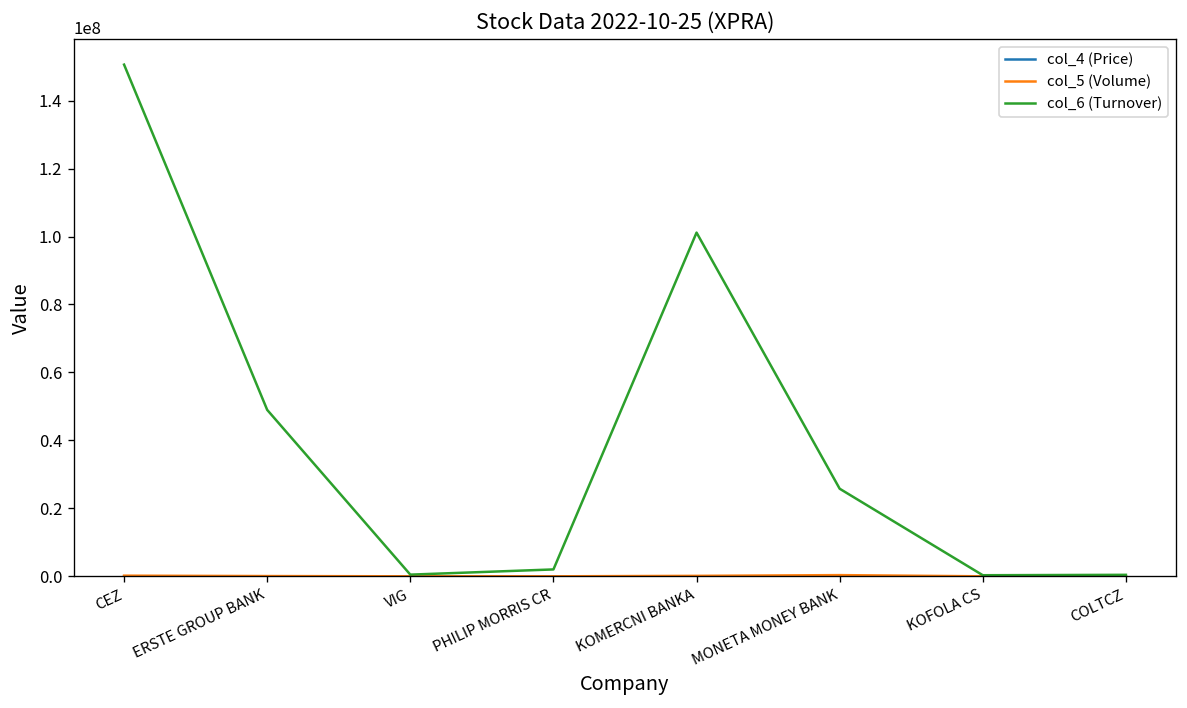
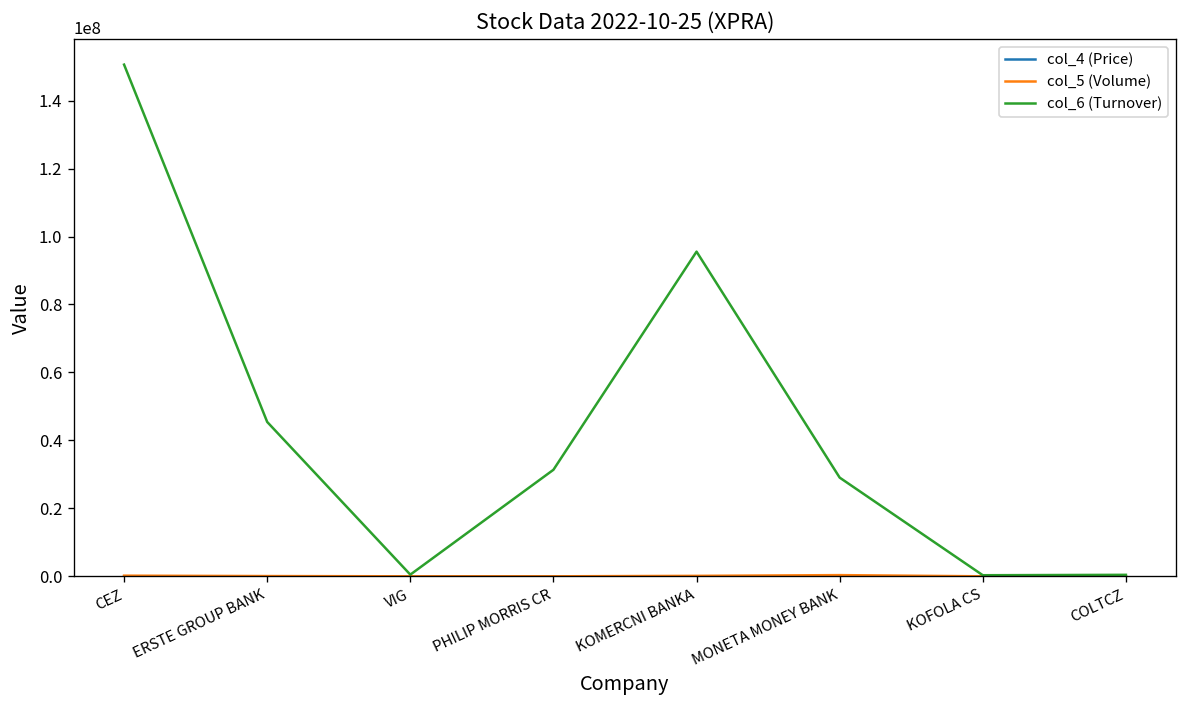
col_6 (Turnover), ERSTE GROUP BANK: 49000000 -> 45000000
col_6 (Turnover), PHILIP MORRIS CR: 2000000 -> 31000000
col_6 (Turnover), KOMERCNI BANKA: 101000000 -> 96000000
col_6 (Turnover), MONETA MONEY BANK: 26000000 -> 29000000
